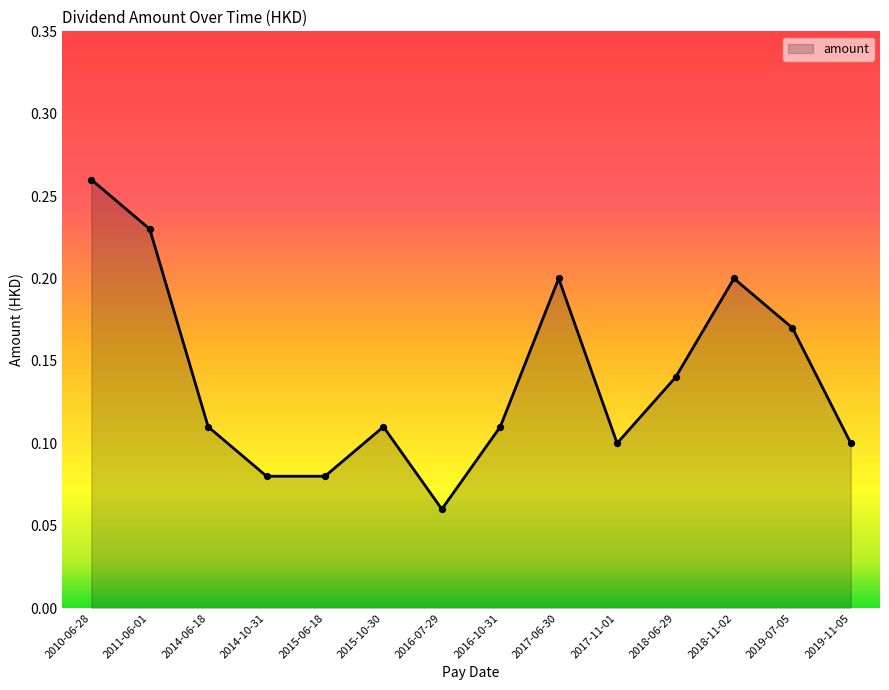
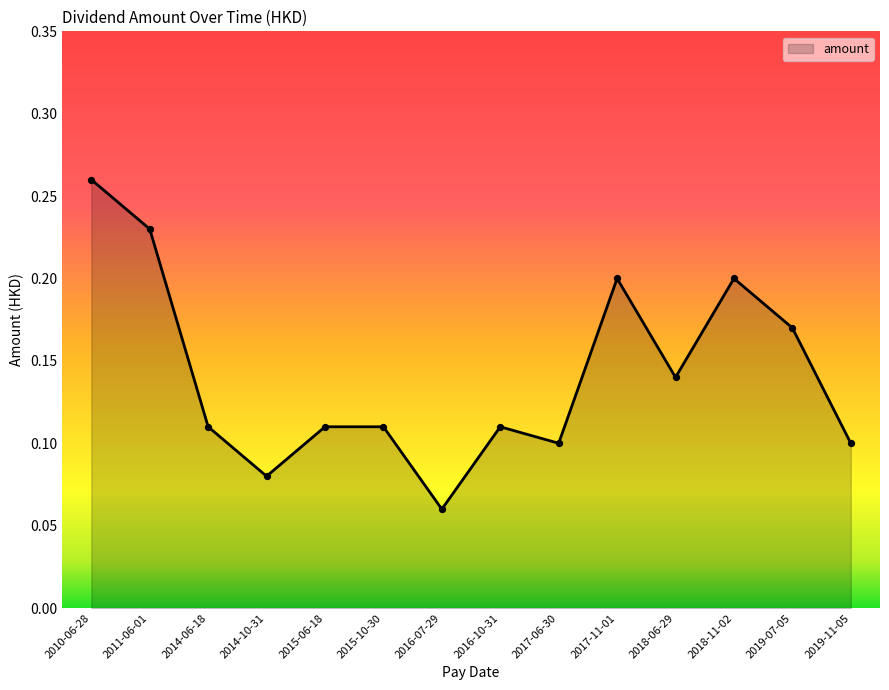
2015-06-18: 0.08 -> 0.11
2017-06-30: 0.2 -> 0.1
2017-11-01: 0.1 -> 0.2
